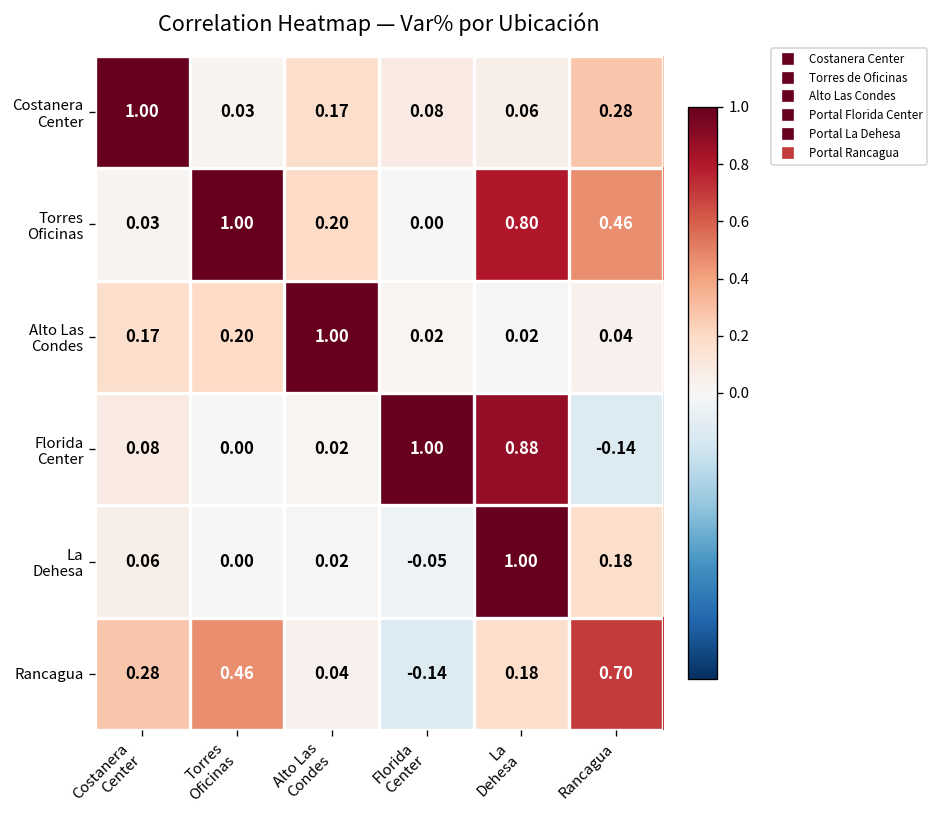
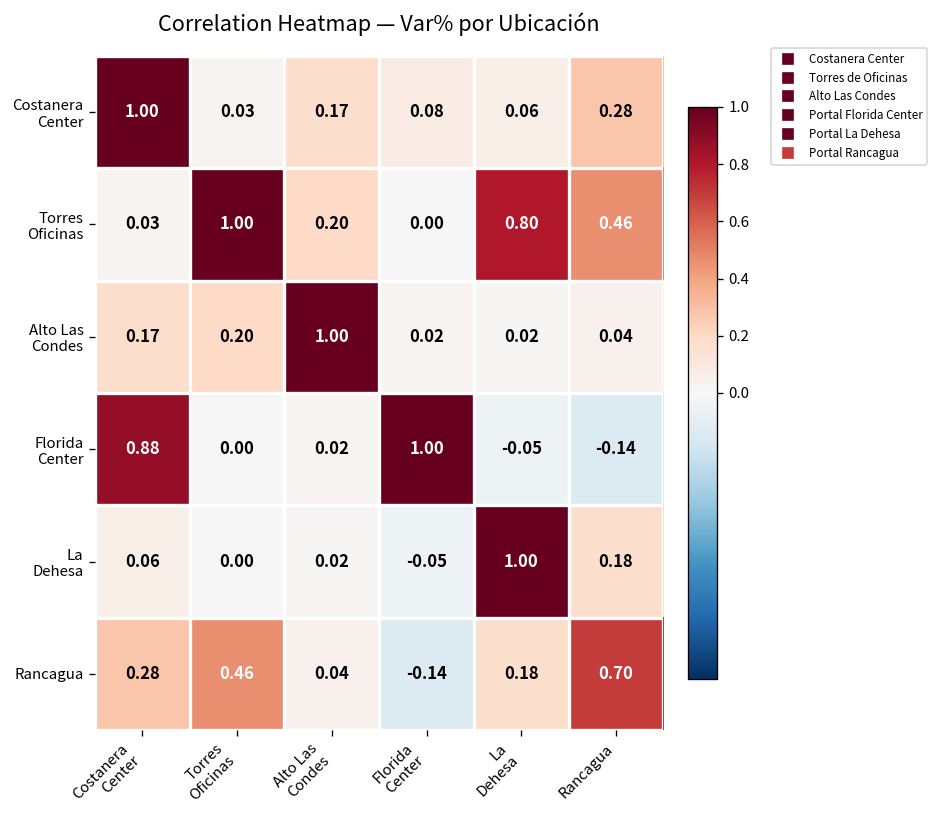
Florida Center, Costanera Center: 0.08 -> 0.88
Florida Center, La Dehesa: 0.88 -> -0.05
